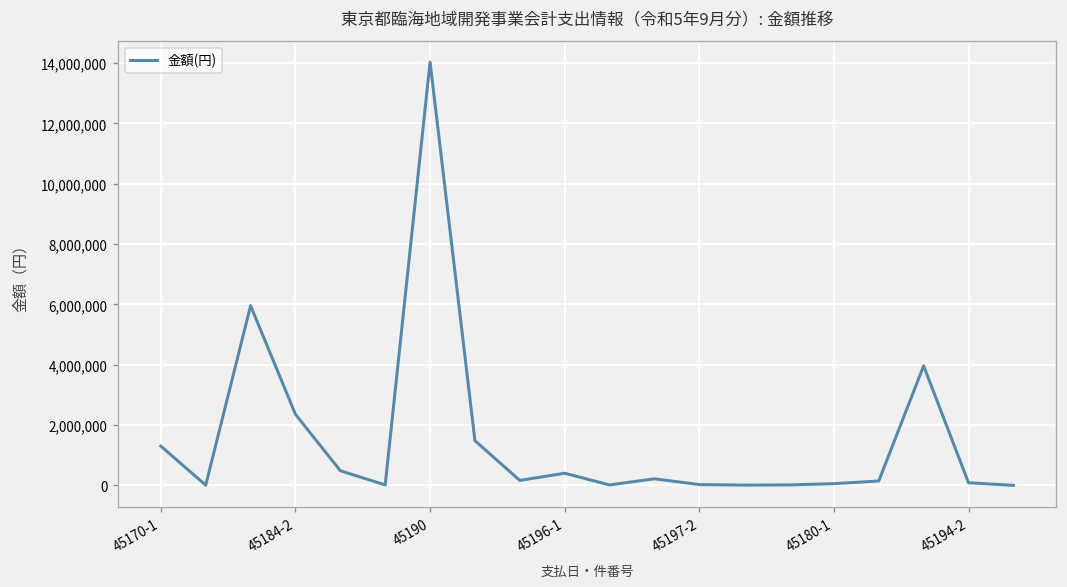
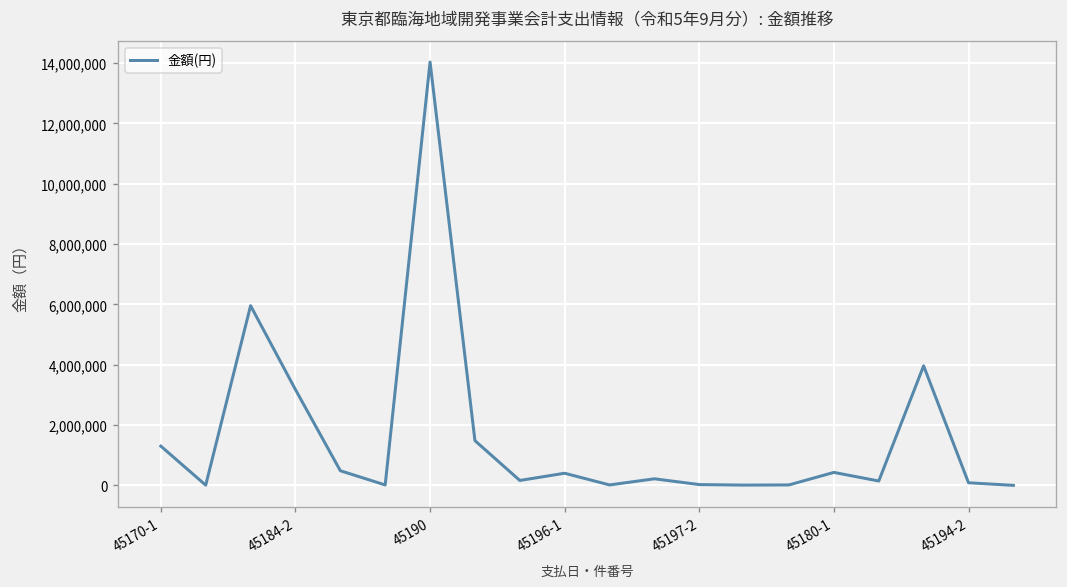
45184-2: 2,400,000 -> 3,200,000
45180-1: 100,000 -> 400,000
